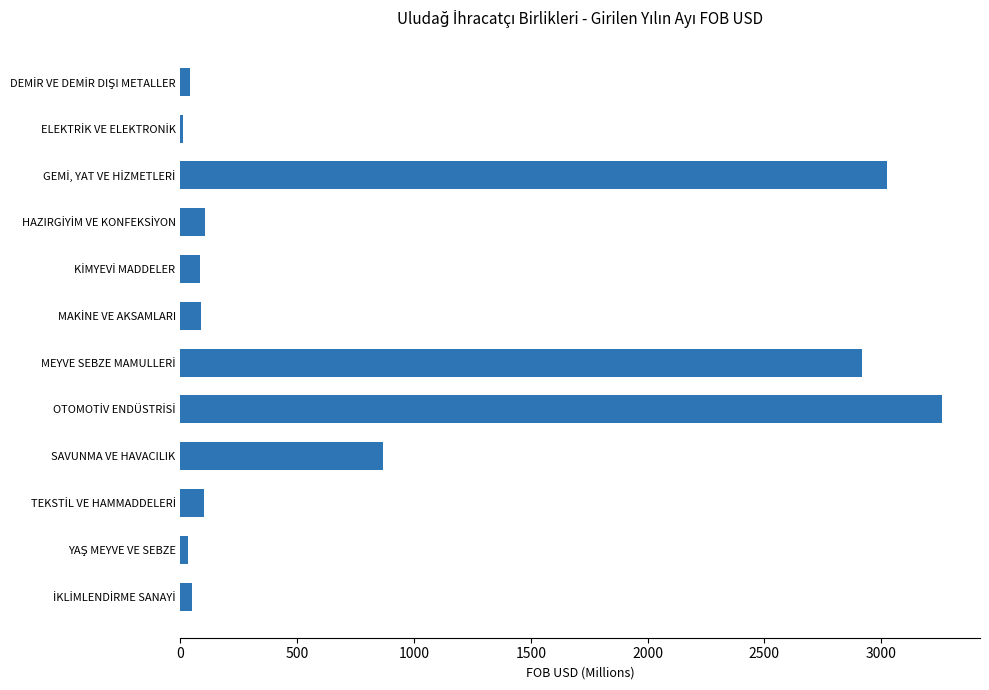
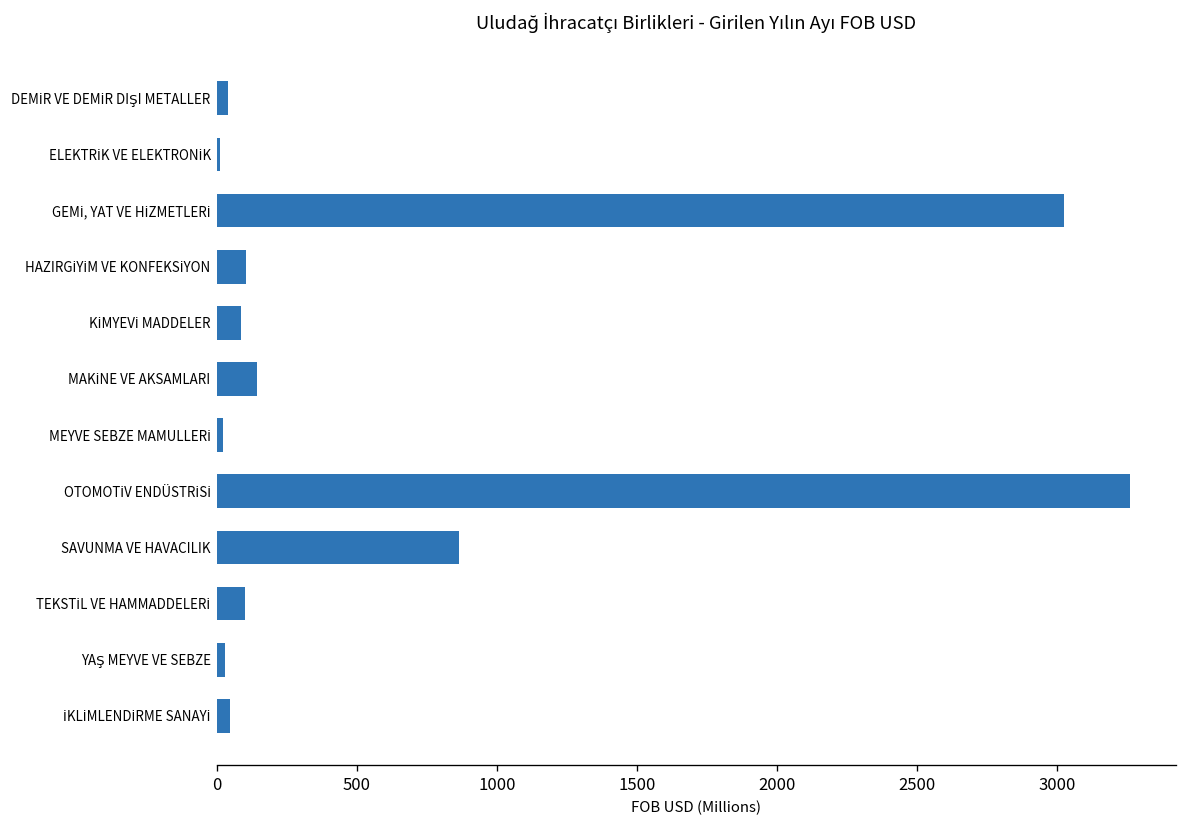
MAKİNE VE AKSAMLARI: 90 -> 140
MEYVE SEBZE MAMULLERİ: 2920 -> 20
